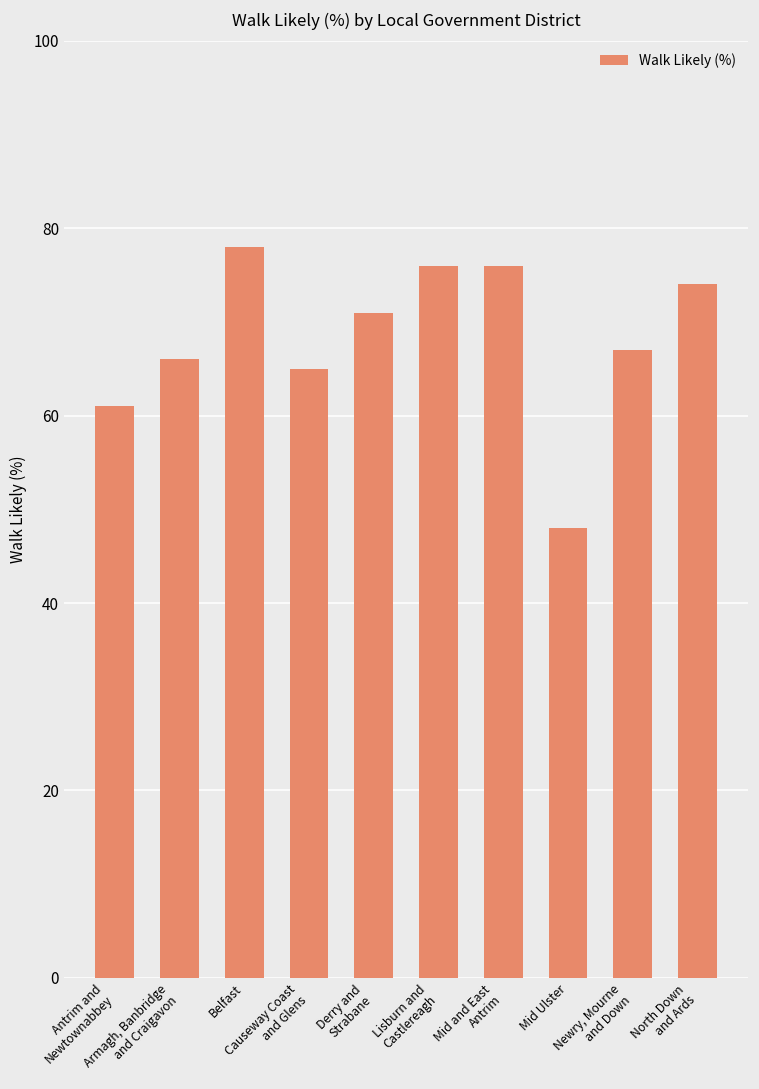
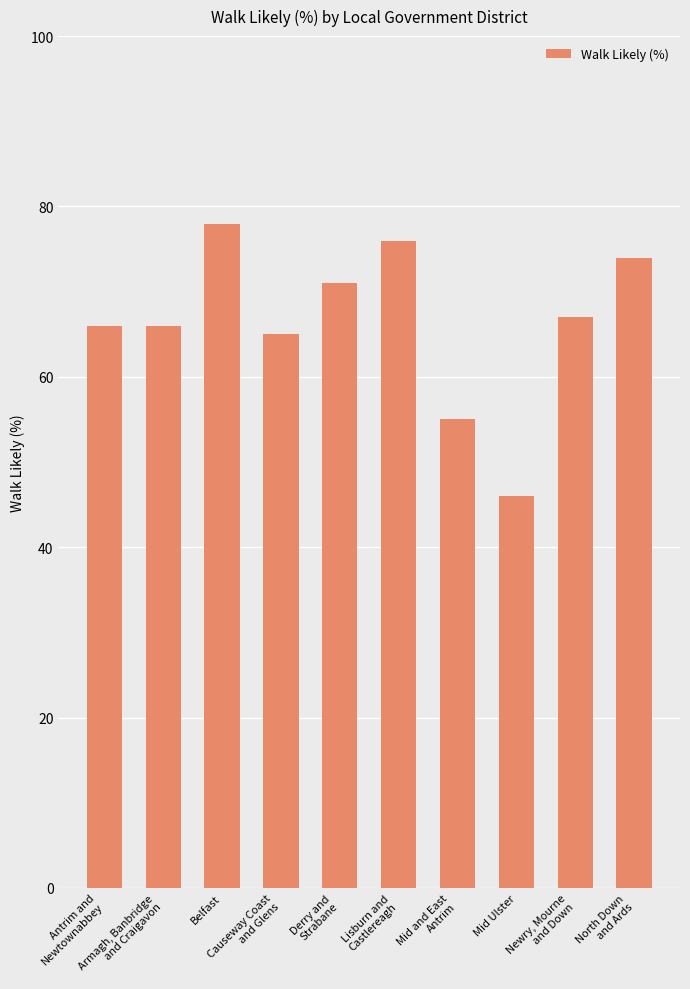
Antrim and Newtownabbey: 61 -> 66
Mid and East Antrim: 76 -> 55
Mid Ulster: 48 -> 46
